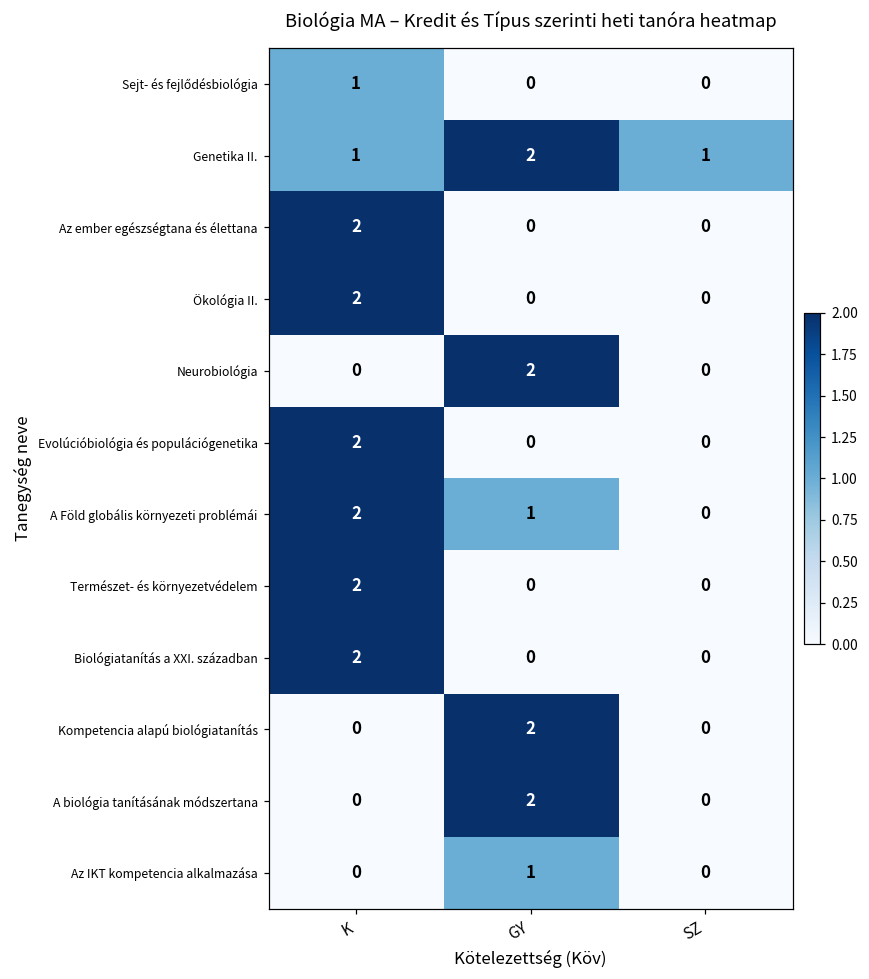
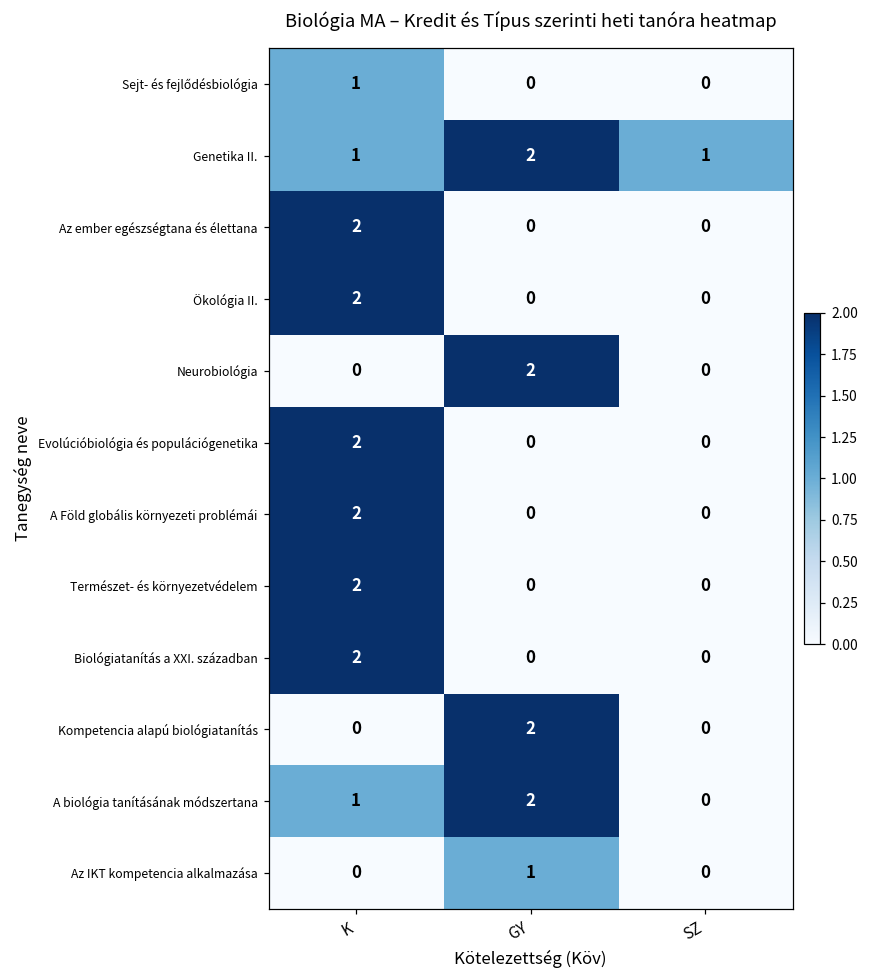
A Föld globális környezeti problémái, GY: 1 -> 0
A biológia tanításának módszertana, K: 0 -> 1
